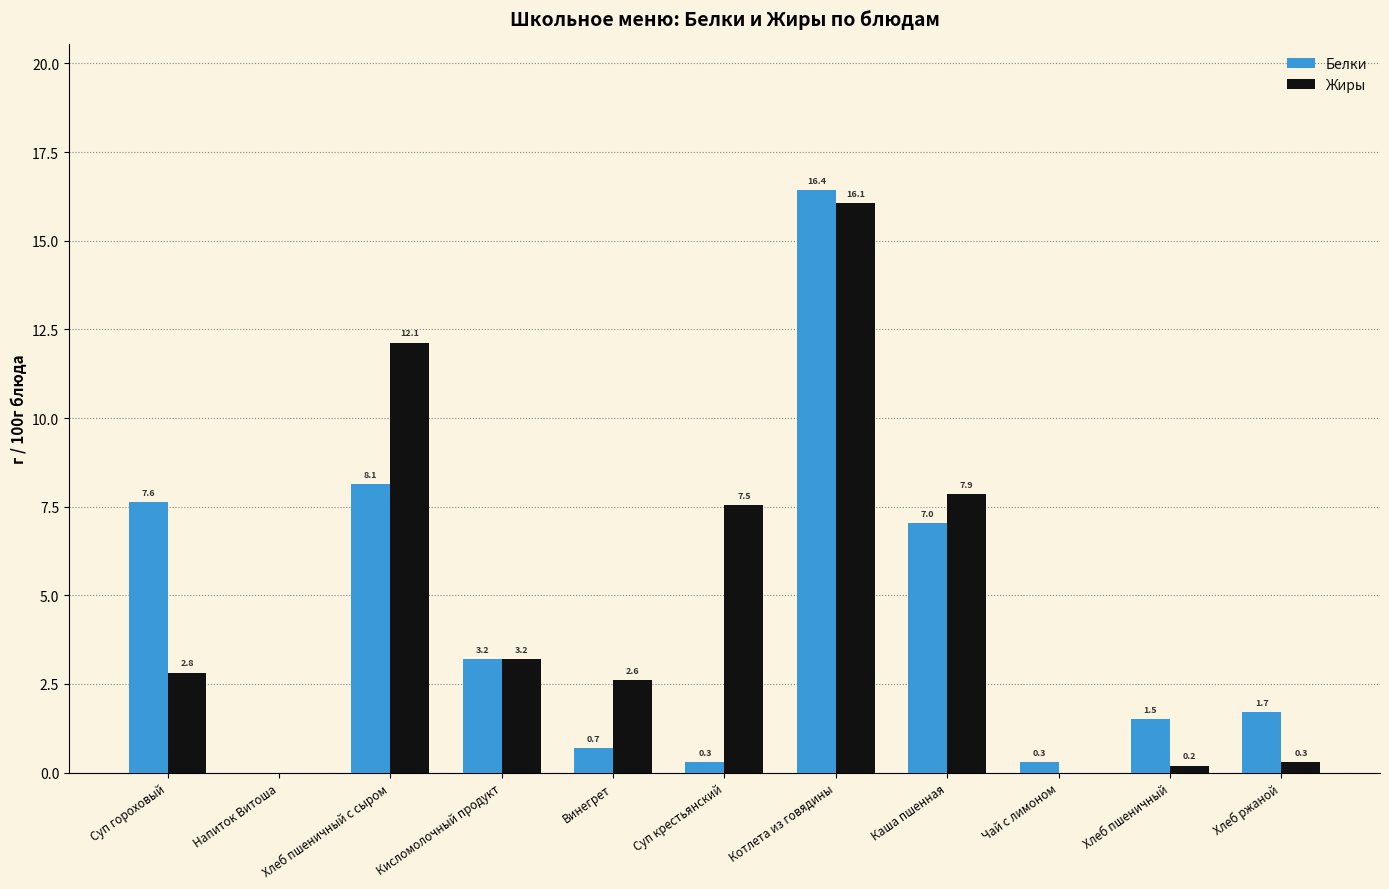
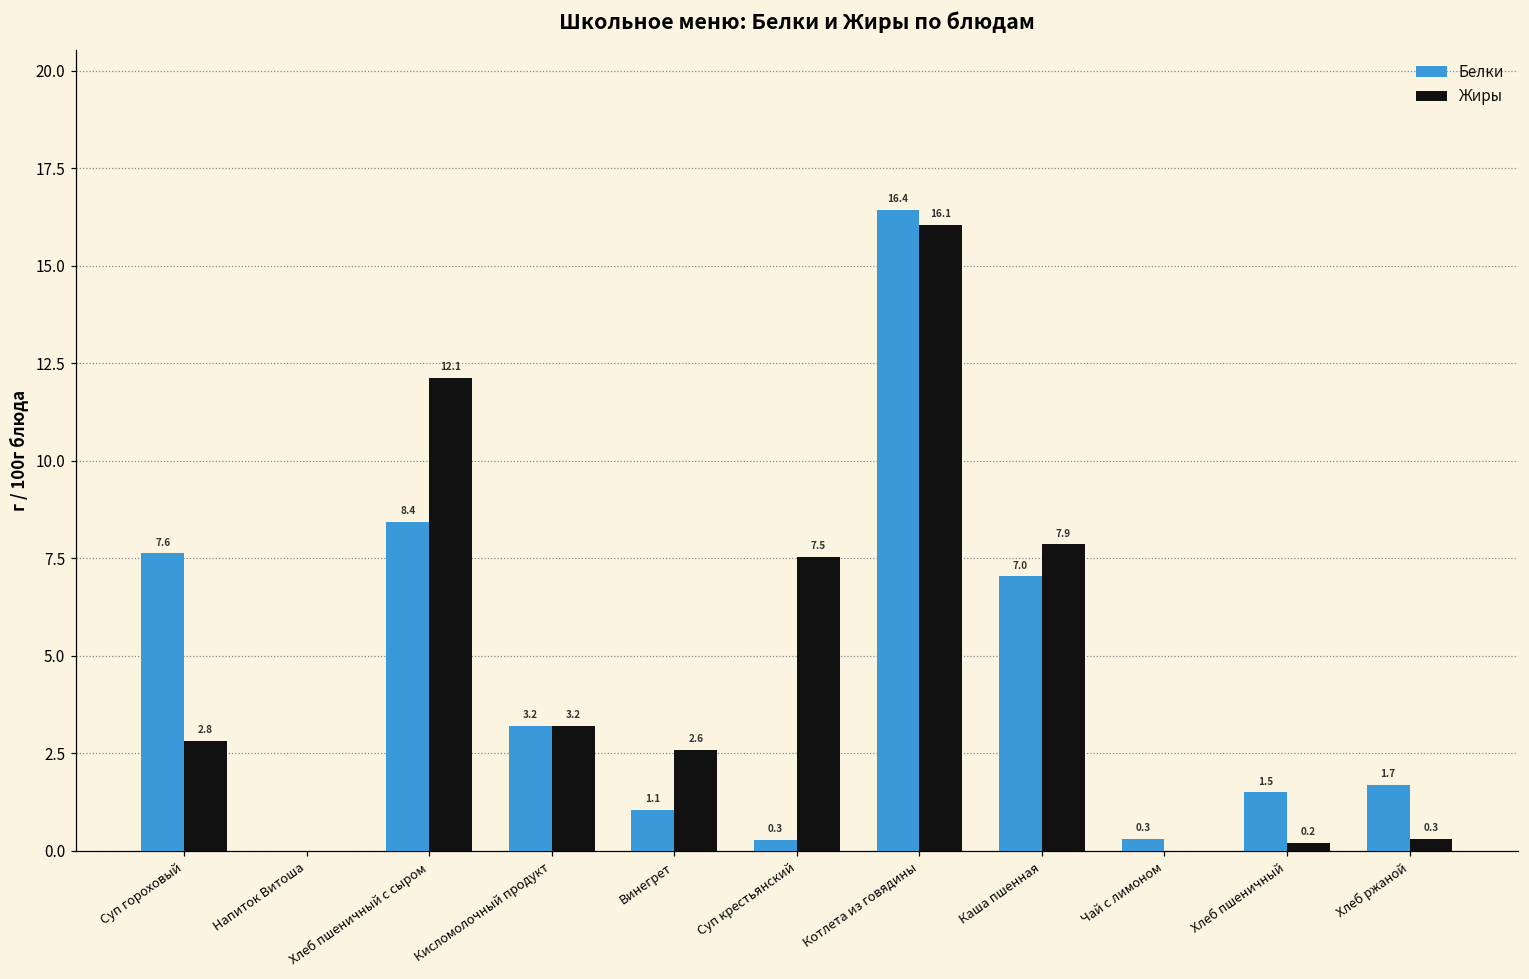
Белки, Хлеб пшеничный с сыром: 8.1 -> 8.4
Белки, Винегрет: 0.7 -> 1.1
